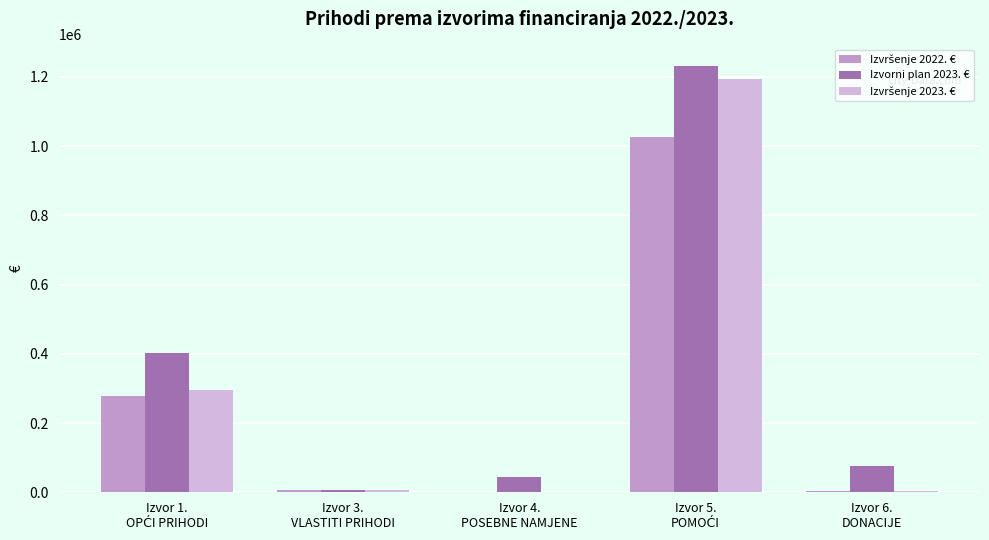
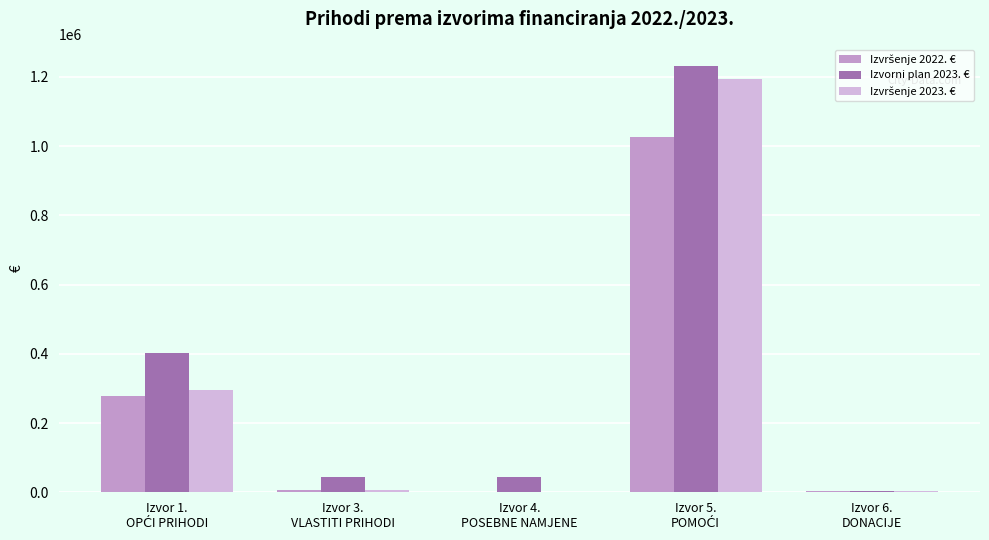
Izvorni plan 2023. €, Izvor 3. VLASTITI PRIHODI: 10000 -> 40000
Izvorni plan 2023. €, Izvor 6. DONACIJE: 80000 -> 0
